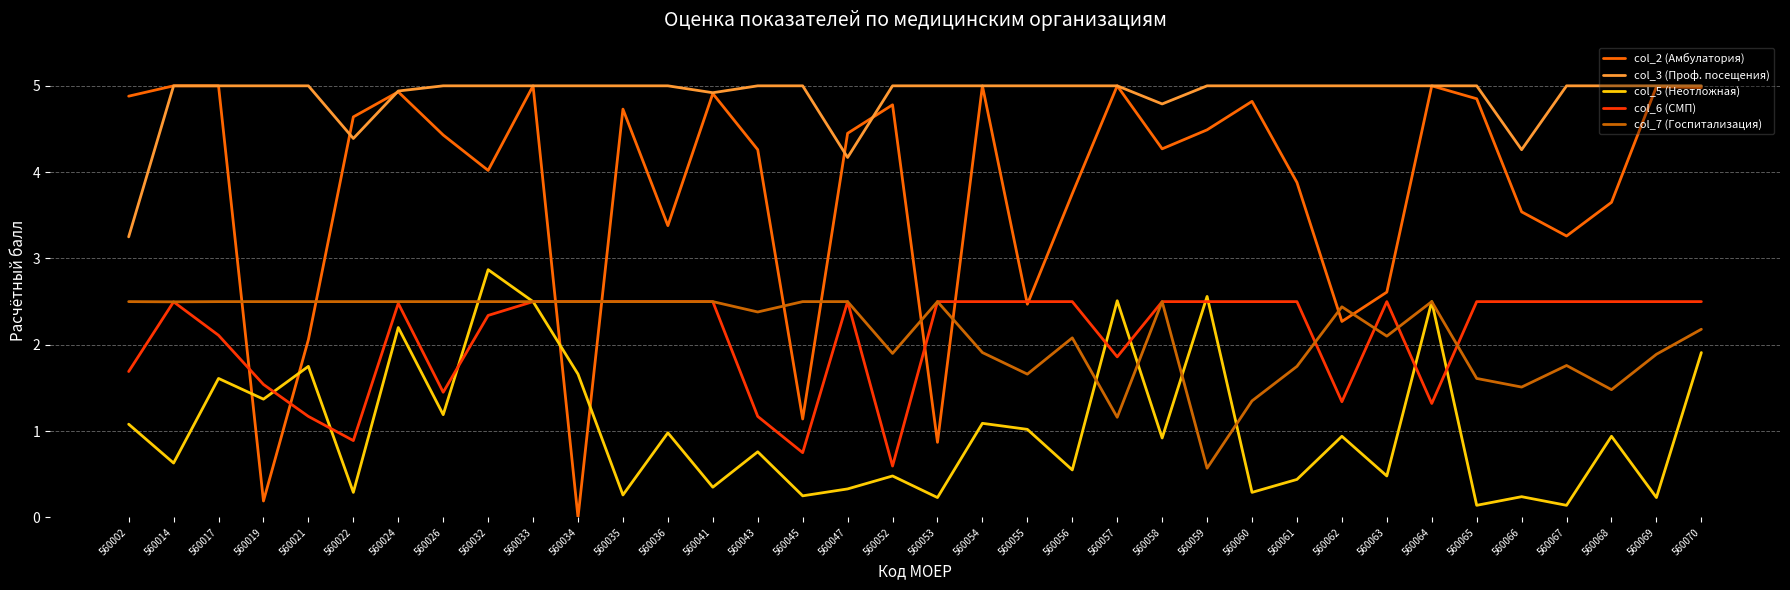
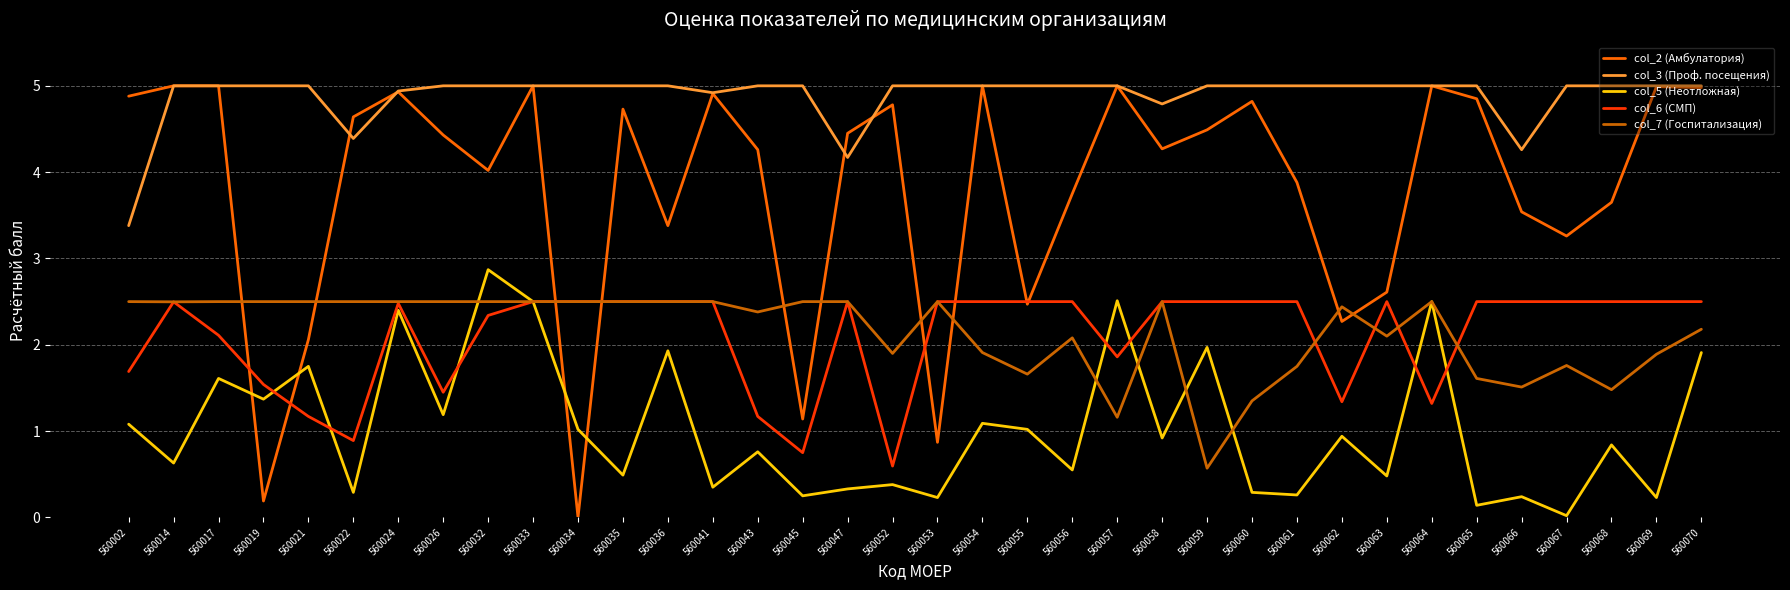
col_3 (Проф. посещения), 560002: 3.3 -> 3.4
col_5 (Неотложная), 560024: 2.2 -> 2.4
col_5 (Неотложная), 560034: 1.7 -> 1.0
col_5 (Неотложная), 560035: 0.3 -> 0.5
col_5 (Неотложная), 560036: 1.0 -> 1.9
col_5 (Неотложная), 560052: 0.5 -> 0.4
col_5 (Неотложная), 560059: 2.6 -> 2.0
col_5 (Неотложная), 560061: 0.4 -> 0.3
col_5 (Неотложная), 560067: 0.1 -> 0.0
col_5 (Неотложная), 560068: 0.9 -> 0.8
